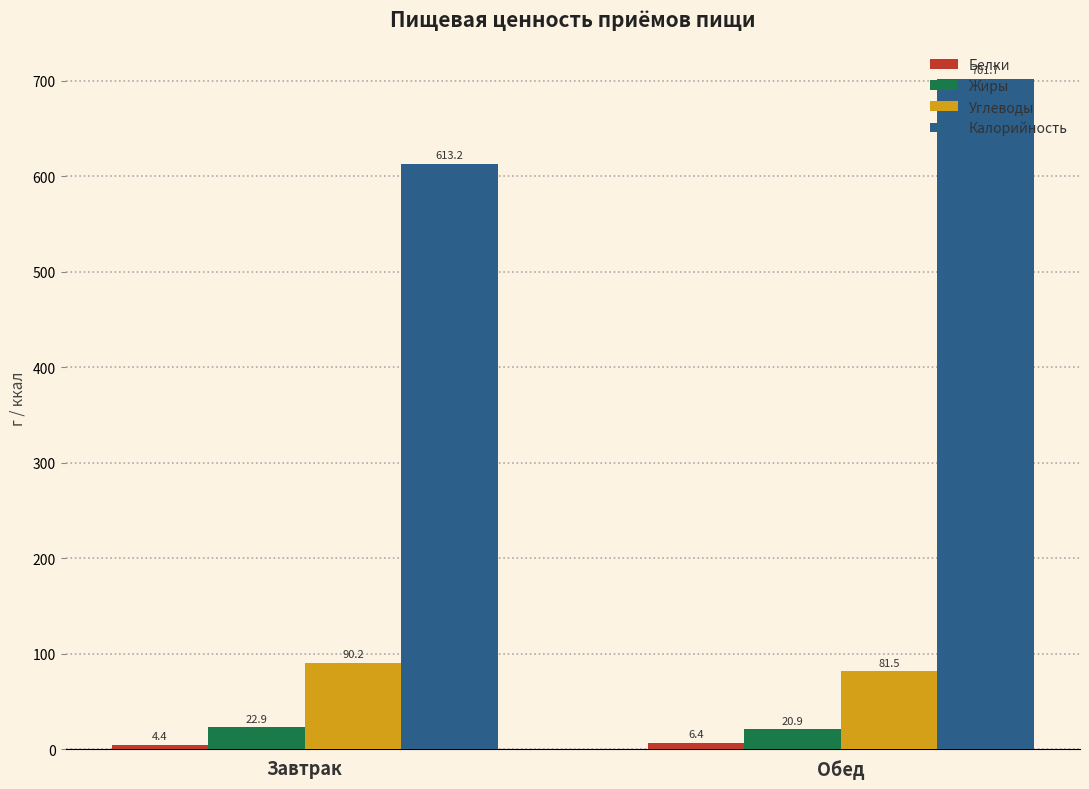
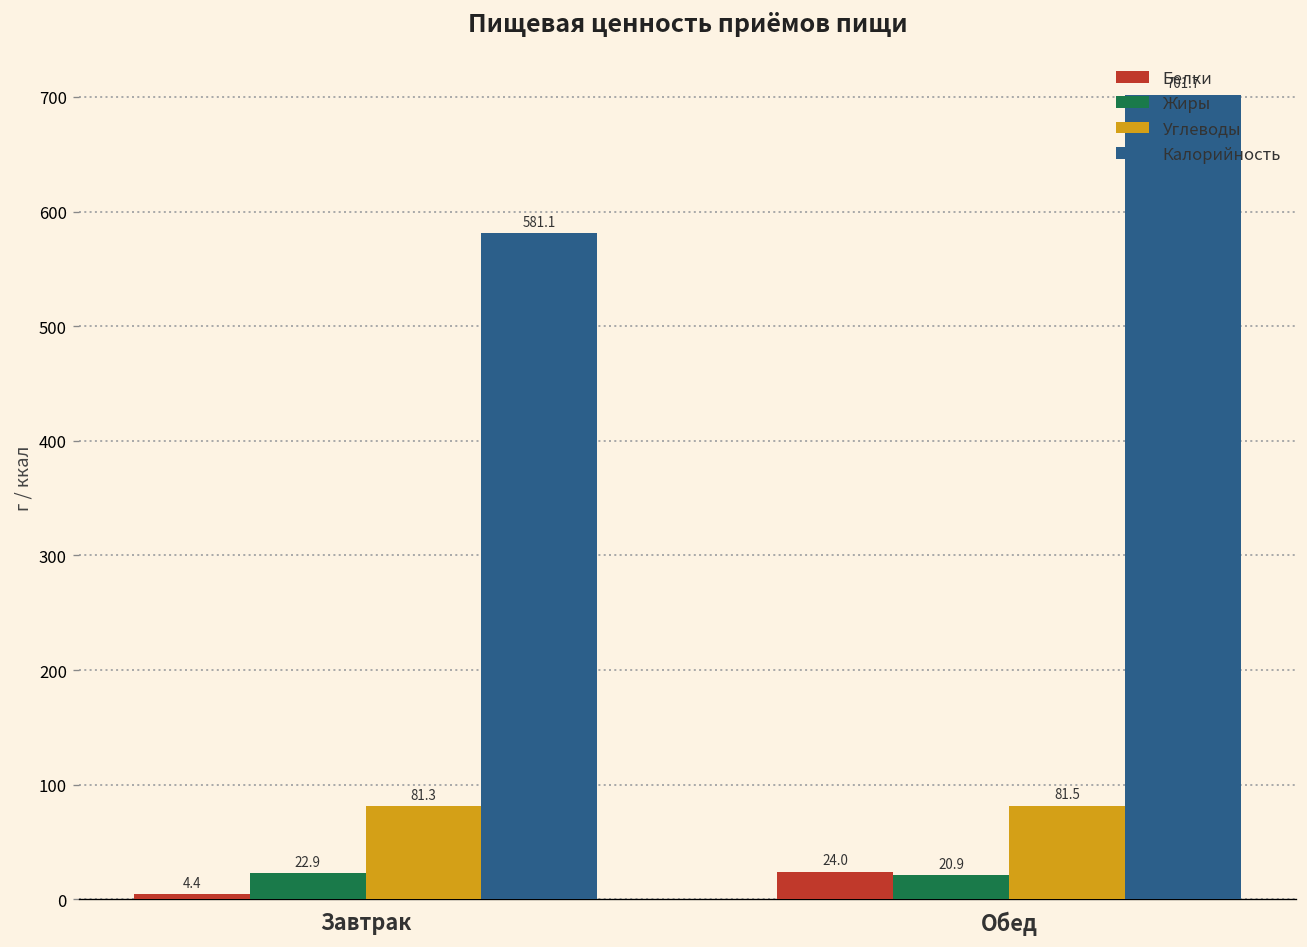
Углеводы, Завтрак: 90.2 -> 81.3
Калорийность, Завтрак: 613.2 -> 581.1
Белки, Обед: 6.4 -> 24.0
